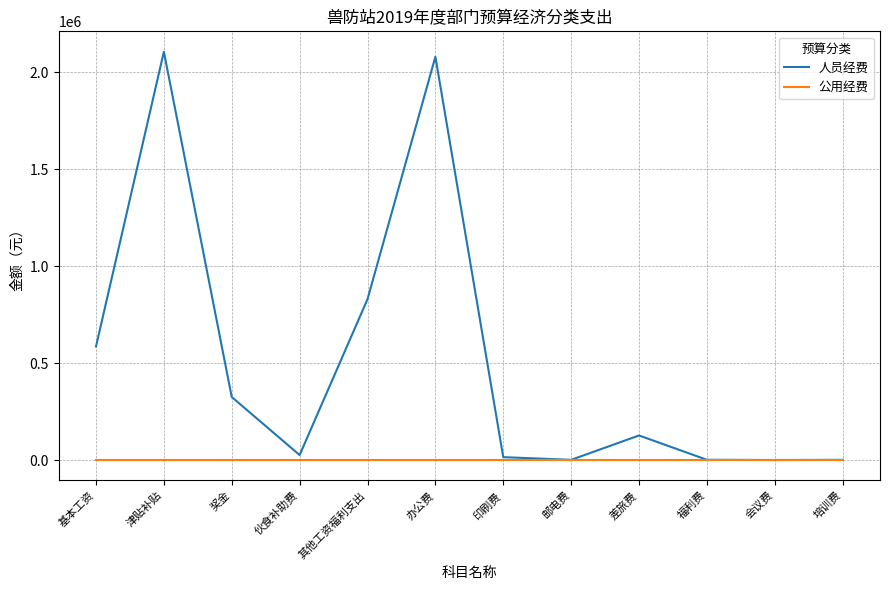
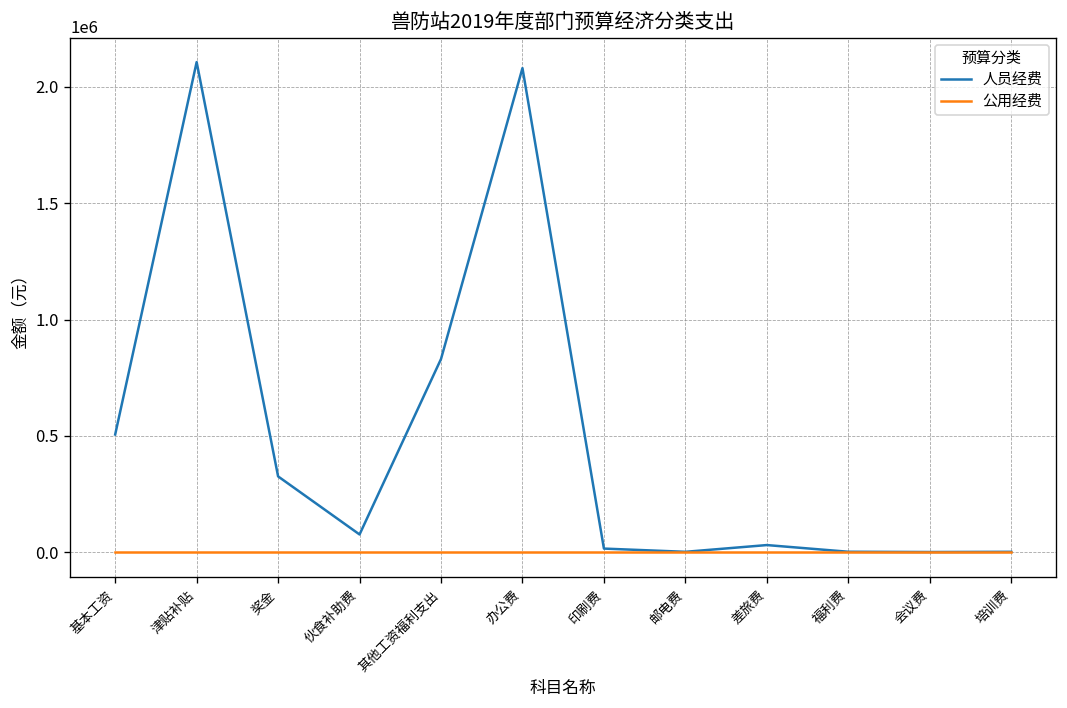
人员经费, 基本工资: 590000 -> 510000
人员经费, 伙食补助费: 30000 -> 80000
人员经费, 差旅费: 130000 -> 30000
